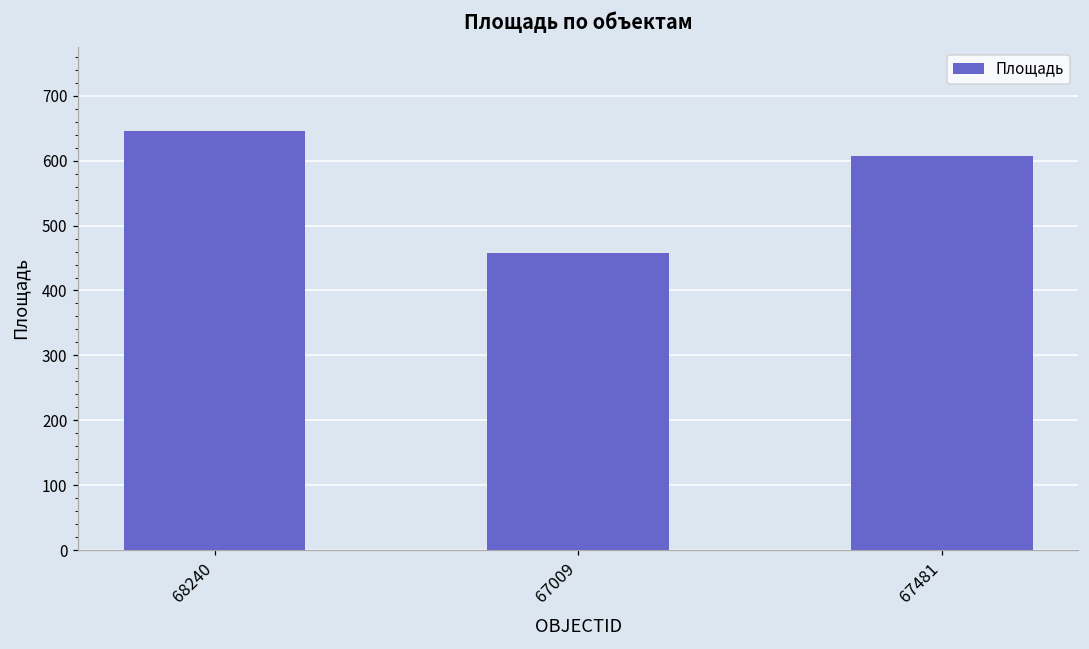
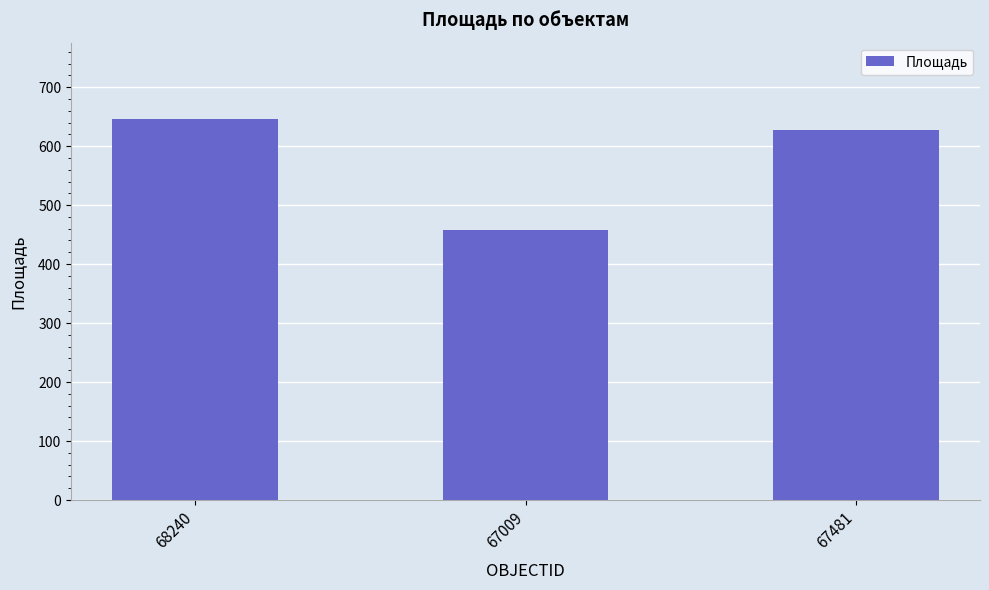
67481: 610 -> 630
